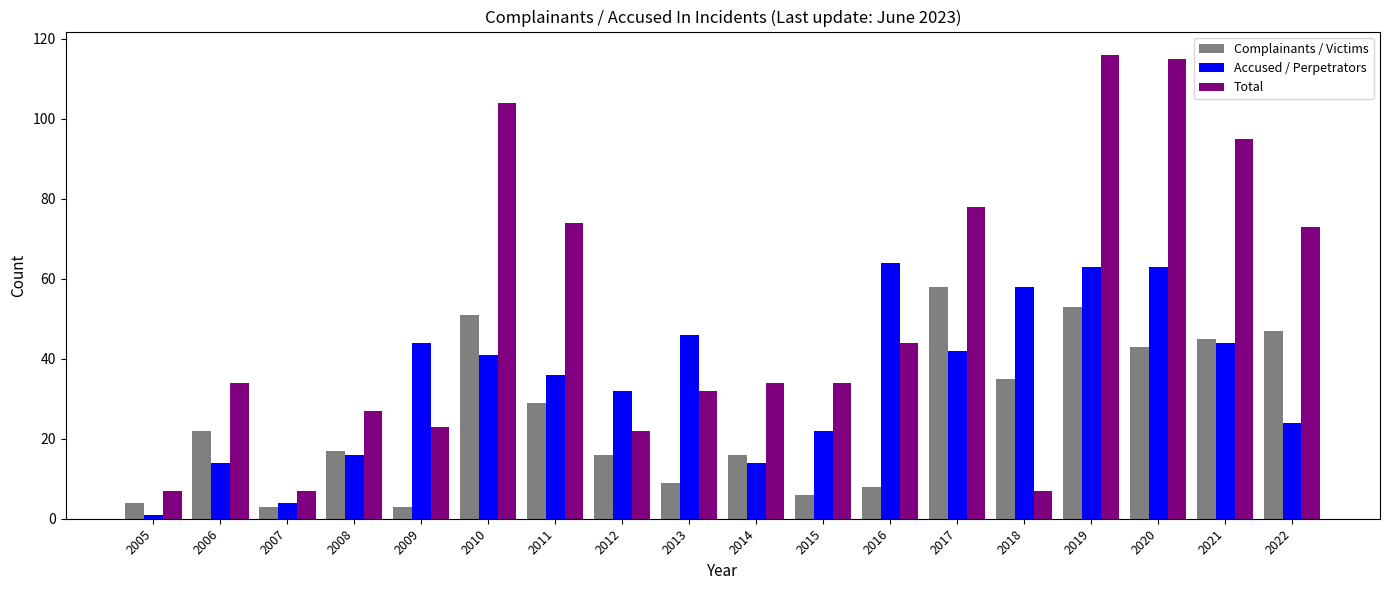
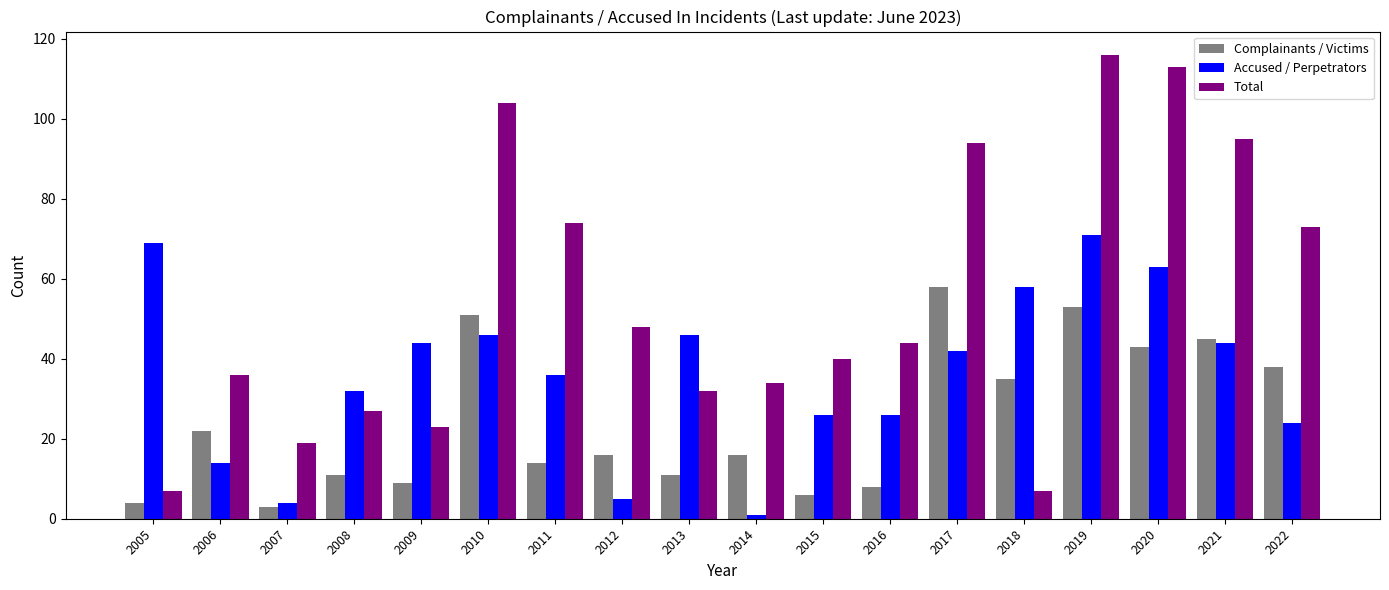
Accused / Perpetrators, 2005: 1 -> 69
Total, 2006: 34 -> 36
Total, 2007: 7 -> 19
Complainants / Victims, 2008: 17 -> 11
Accused / Perpetrators, 2008: 16 -> 32
Complainants / Victims, 2009: 3 -> 9
Accused / Perpetrators, 2010: 41 -> 46
Complainants / Victims, 2011: 29 -> 14
Accused / Perpetrators, 2012: 32 -> 5
Total, 2012: 22 -> 48
Complainants / Victims, 2013: 9 -> 11
Accused / Perpetrators, 2014: 14 -> 1
Accused / Perpetrators, 2015: 22 -> 26
Total, 2015: 34 -> 40
Accused / Perpetrators, 2016: 64 -> 26
Total, 2017: 78 -> 94
Accused / Perpetrators, 2019: 63 -> 71
Total, 2020: 115 -> 113
Complainants / Victims, 2022: 47 -> 38
